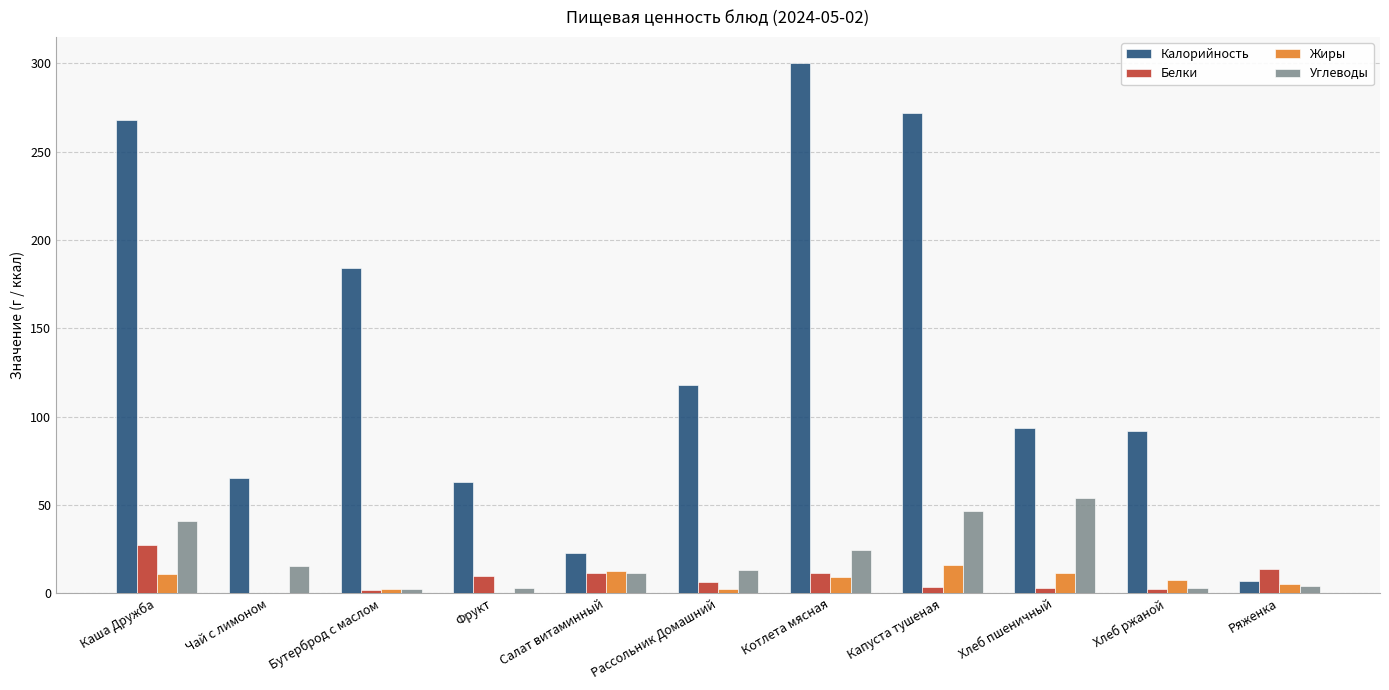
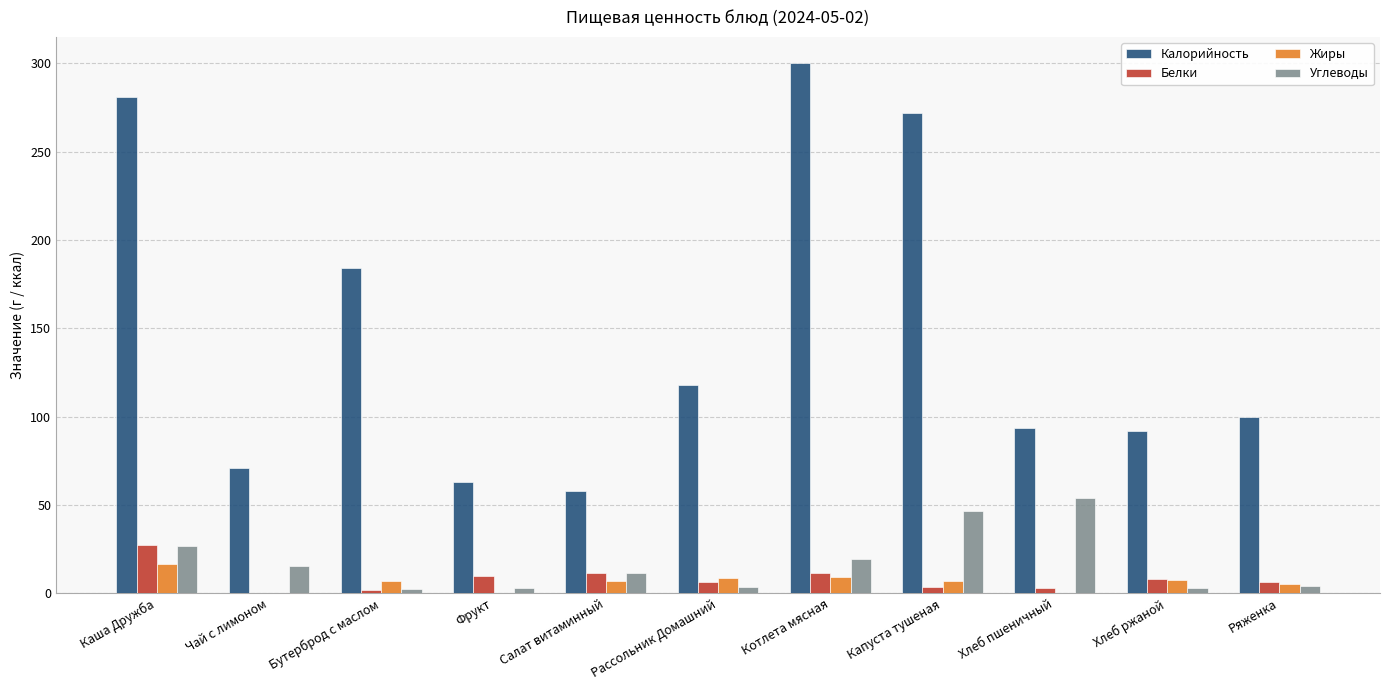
Калорийность, Каша Дружба: 268 -> 281
Жиры, Каша Дружба: 11 -> 17
Углеводы, Каша Дружба: 41 -> 27
Калорийность, Чай с лимоном: 65 -> 71
Жиры, Бутерброд с маслом: 2 -> 7
Калорийность, Салат витаминный: 23 -> 58
Жиры, Салат витаминный: 12 -> 7
Жиры, Рассольник Домашний: 2 -> 9
Углеводы, Рассольник Домашний: 13 -> 4
Углеводы, Котлета мясная: 25 -> 20
Жиры, Капуста тушеная: 16 -> 7
Жиры, Хлеб пшеничный: 12 -> 0
Белки, Хлеб ржаной: 2 -> 8
Калорийность, Ряженка: 7 -> 100
Белки, Ряженка: 14 -> 6
